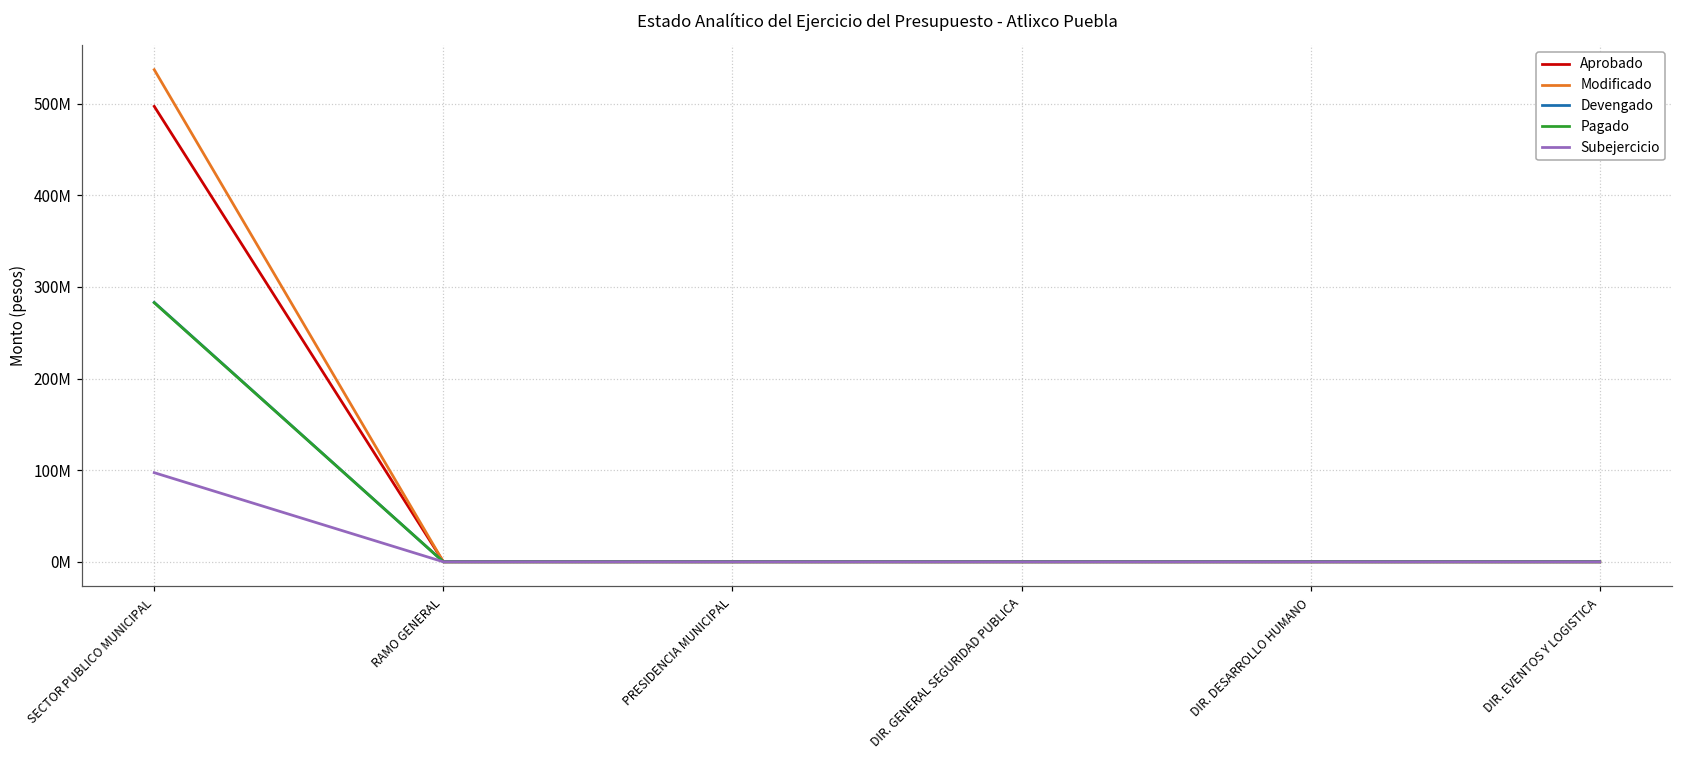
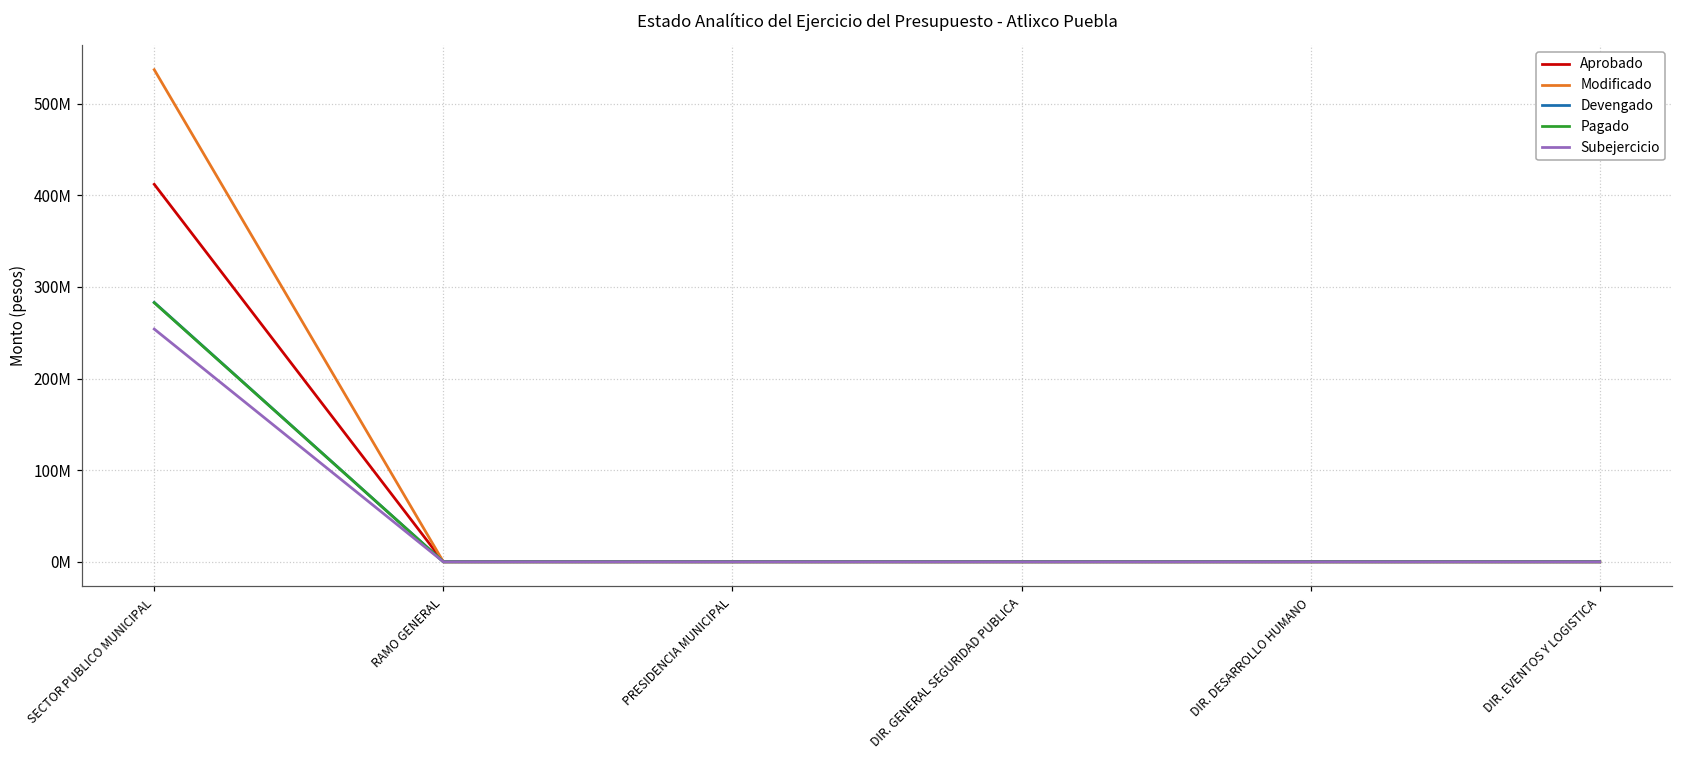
Aprobado, SECTOR PUBLICO MUNICIPAL: 500000000 -> 410000000
Subejercicio, SECTOR PUBLICO MUNICIPAL: 100000000 -> 250000000
